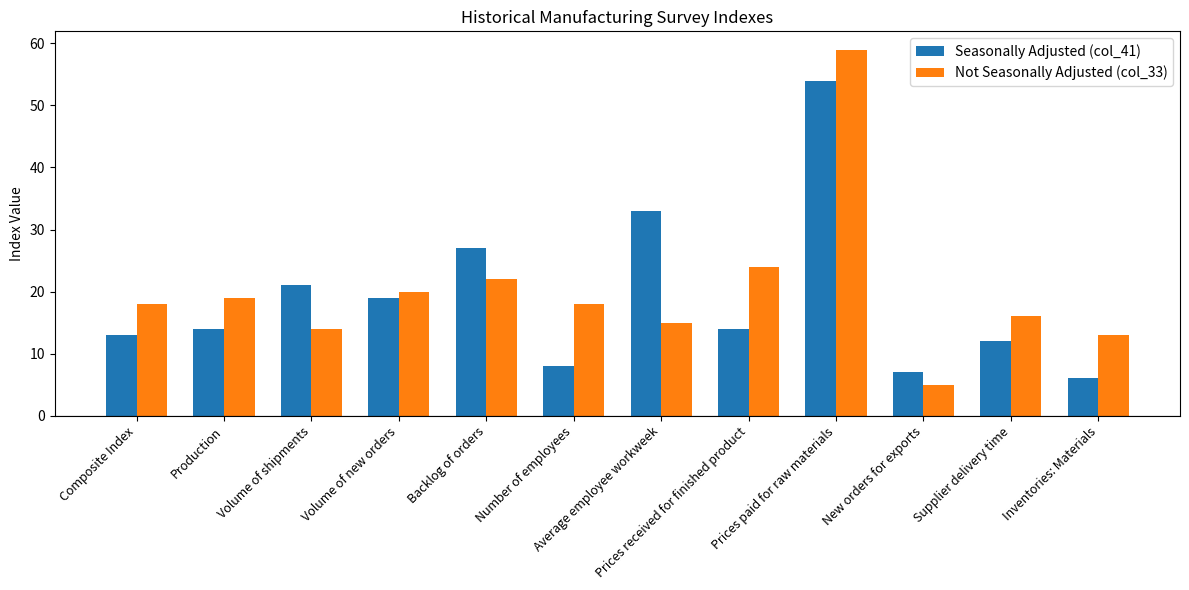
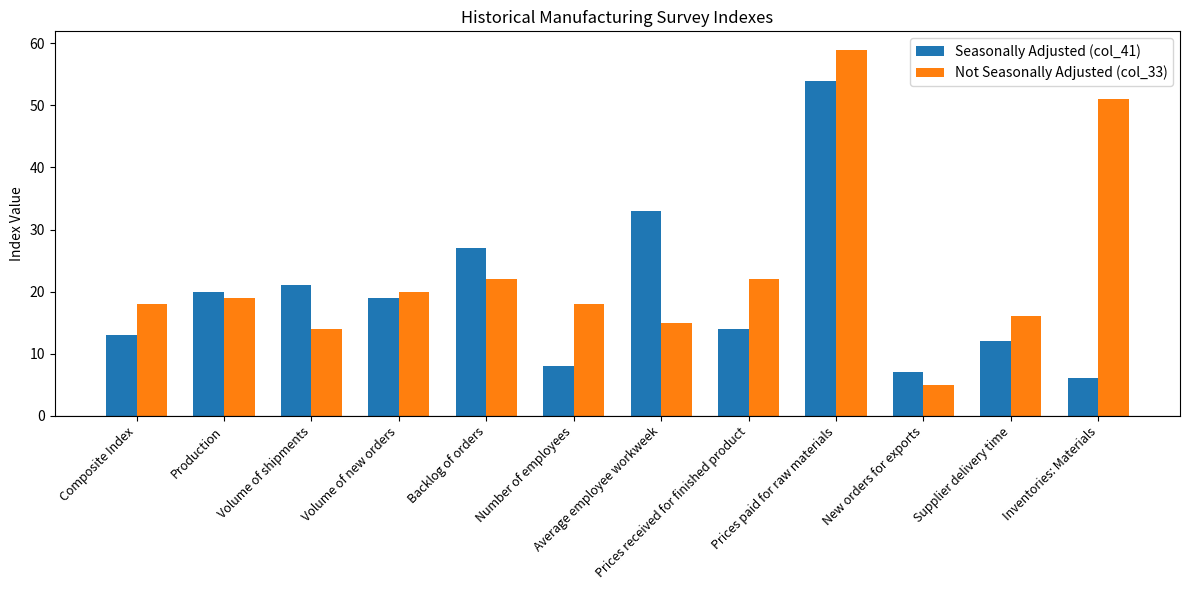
Seasonally Adjusted (col_41), Production: 14 -> 20
Not Seasonally Adjusted (col_33), Prices received for finished product: 24 -> 22
Not Seasonally Adjusted (col_33), Inventories: Materials: 13 -> 51
